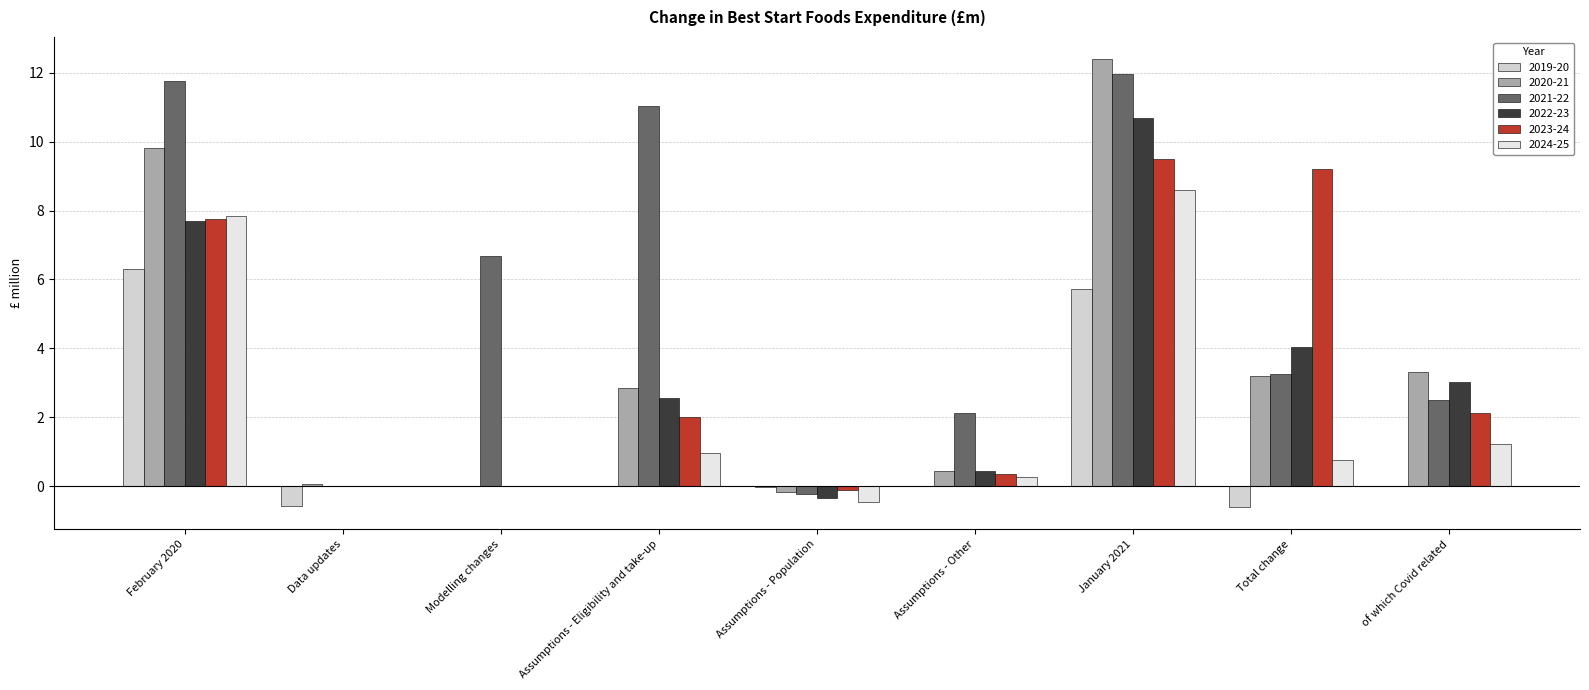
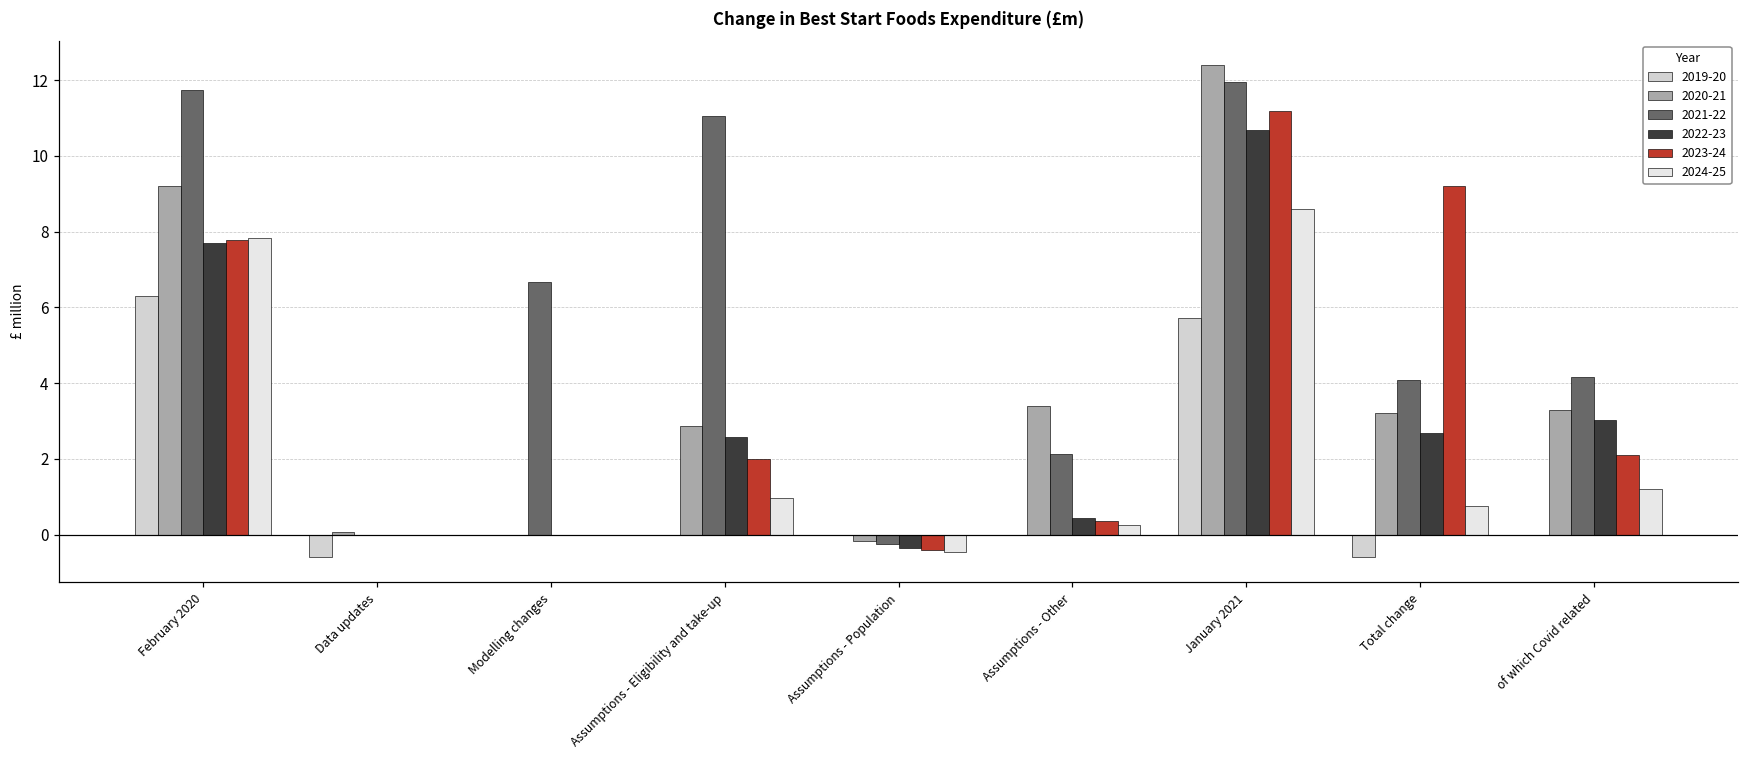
2020-21, February 2020: 9.8 -> 9.2
2023-24, Assumptions - Population: -0.1 -> -0.4
2020-21, Assumptions - Other: 0.4 -> 3.4
2023-24, January 2021: 9.5 -> 11.2
2021-22, Total change: 3.3 -> 4.1
2022-23, Total change: 4.0 -> 2.7
2021-22, of which Covid related: 2.5 -> 4.2
